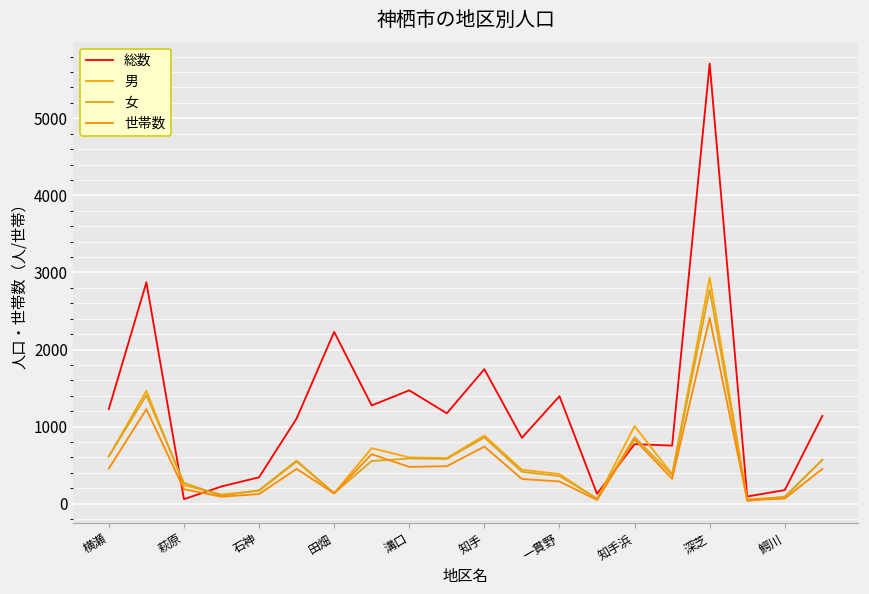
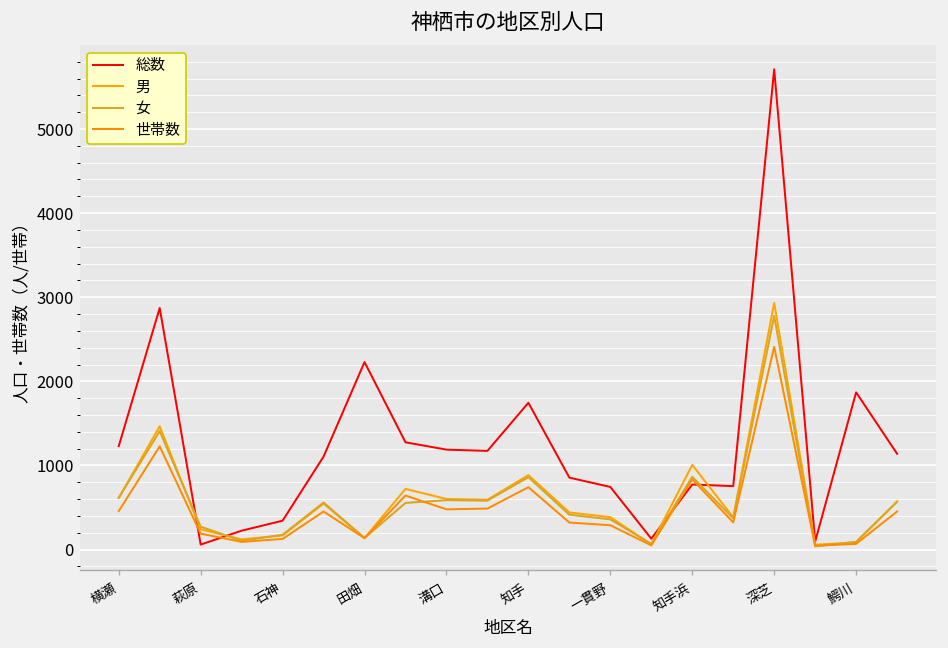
総数, 溝口: 1500 -> 1200
総数, 一貫野: 1400 -> 700
総数, 鰐川: 200 -> 1900
